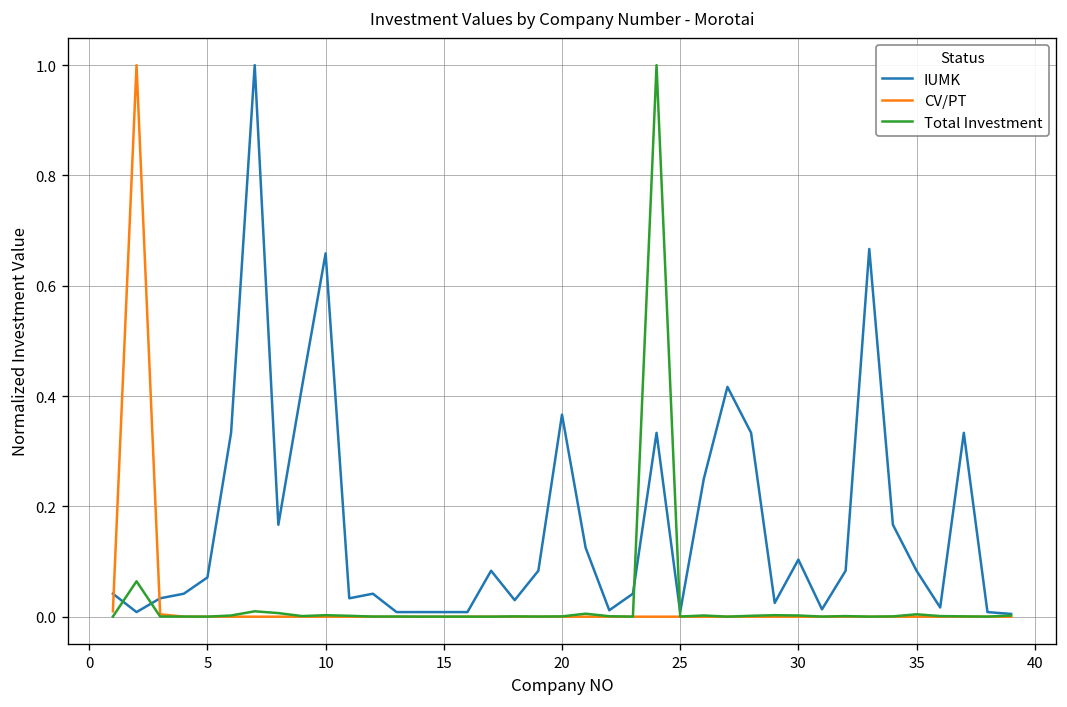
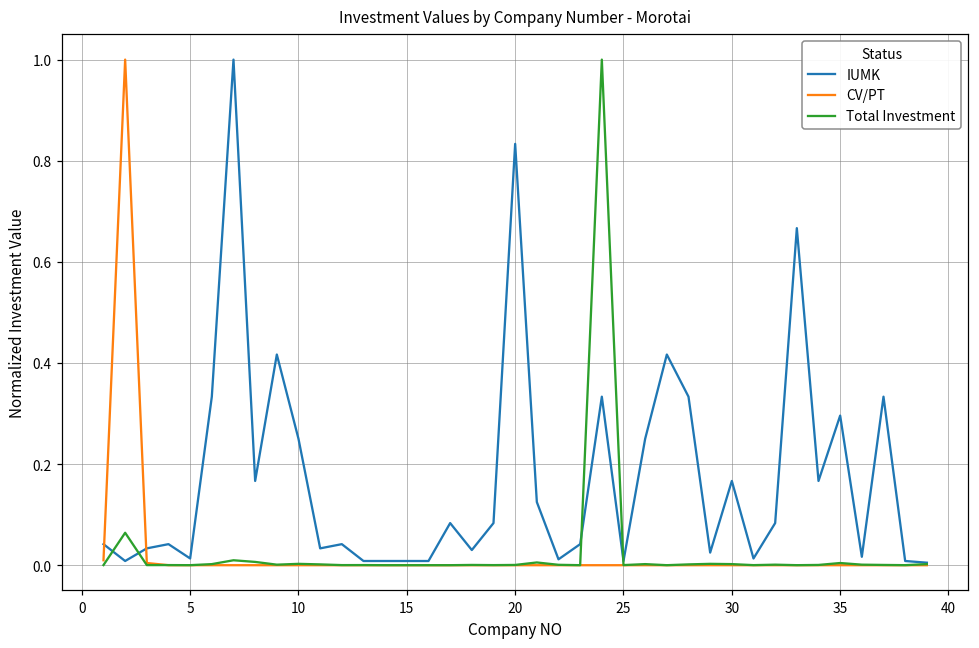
IUMK, 5: 0.07 -> 0.01
IUMK, 10: 0.66 -> 0.25
IUMK, 20: 0.37 -> 0.83
IUMK, 30: 0.10 -> 0.17
IUMK, 35: 0.08 -> 0.30
